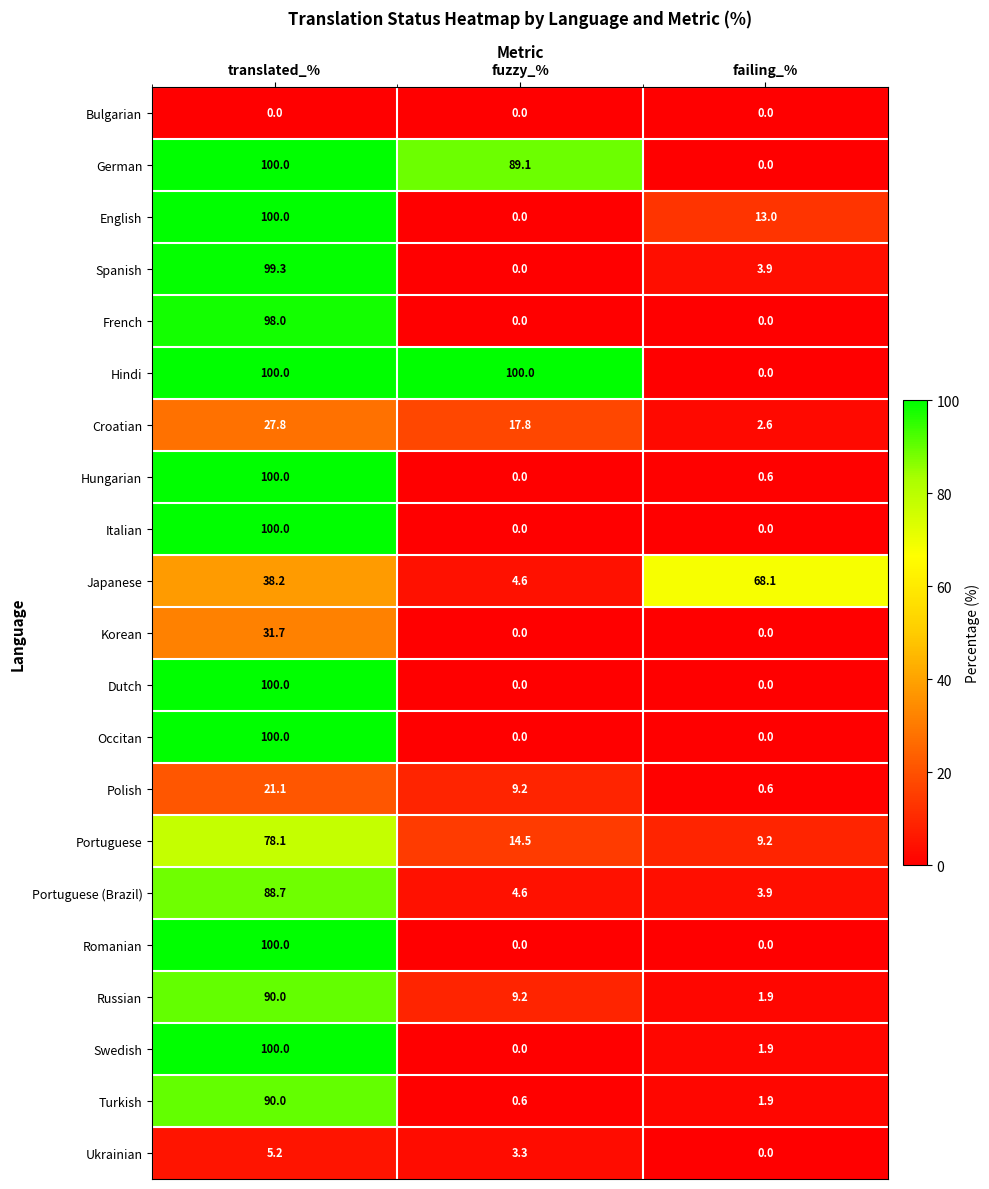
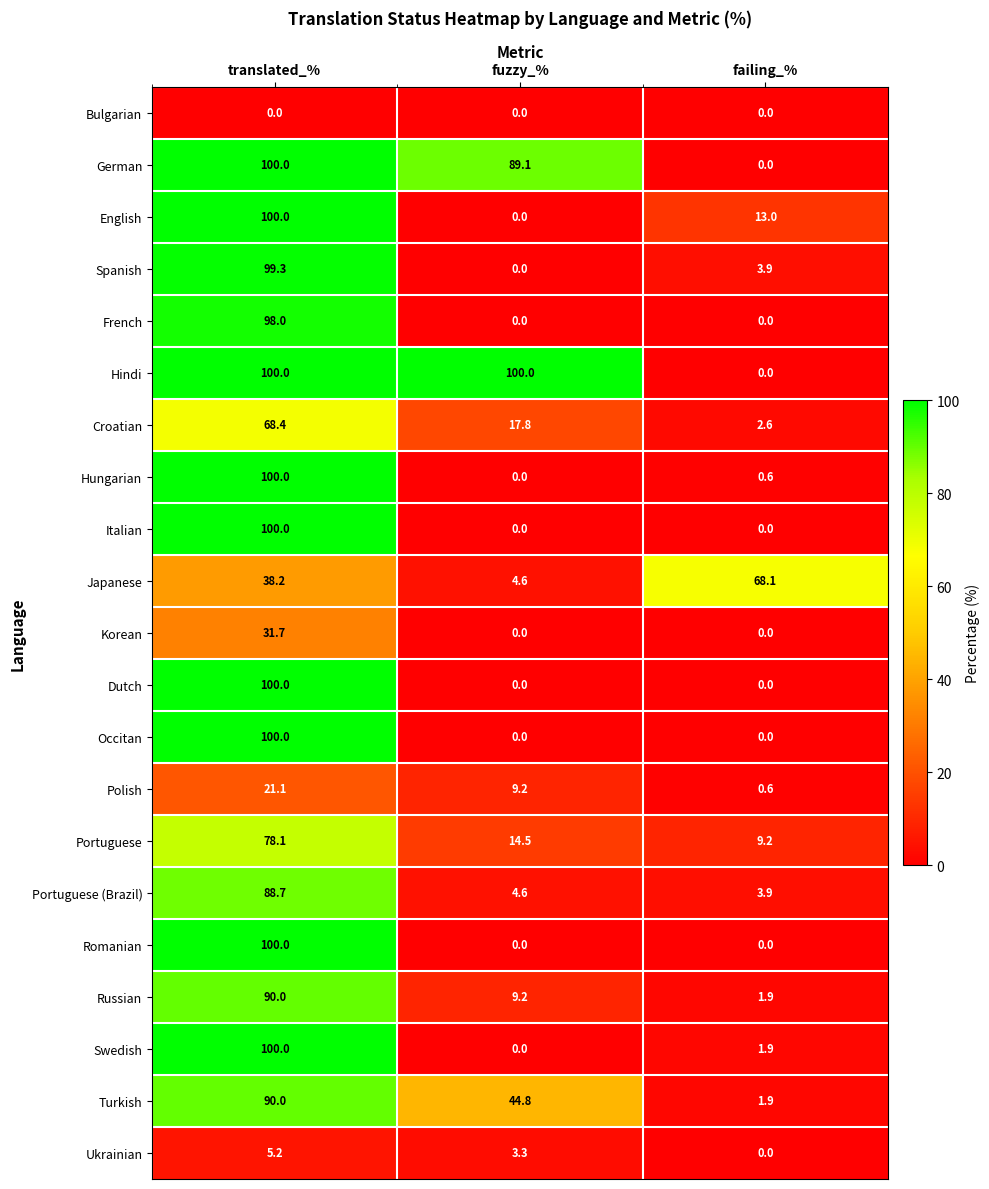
Croatian, translated_%: 27.8 -> 68.4
Turkish, fuzzy_%: 0.6 -> 44.8
